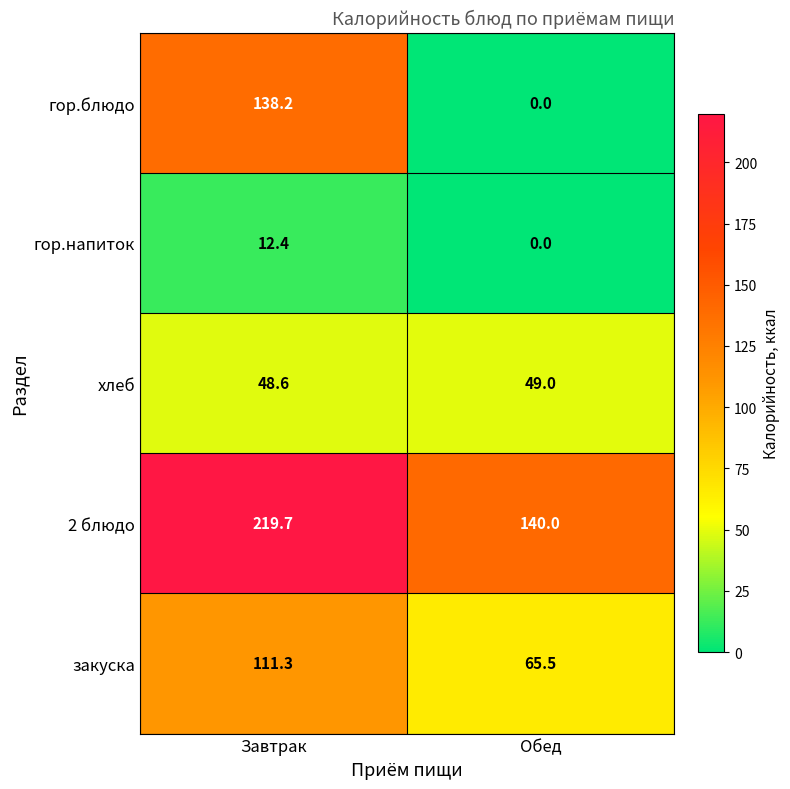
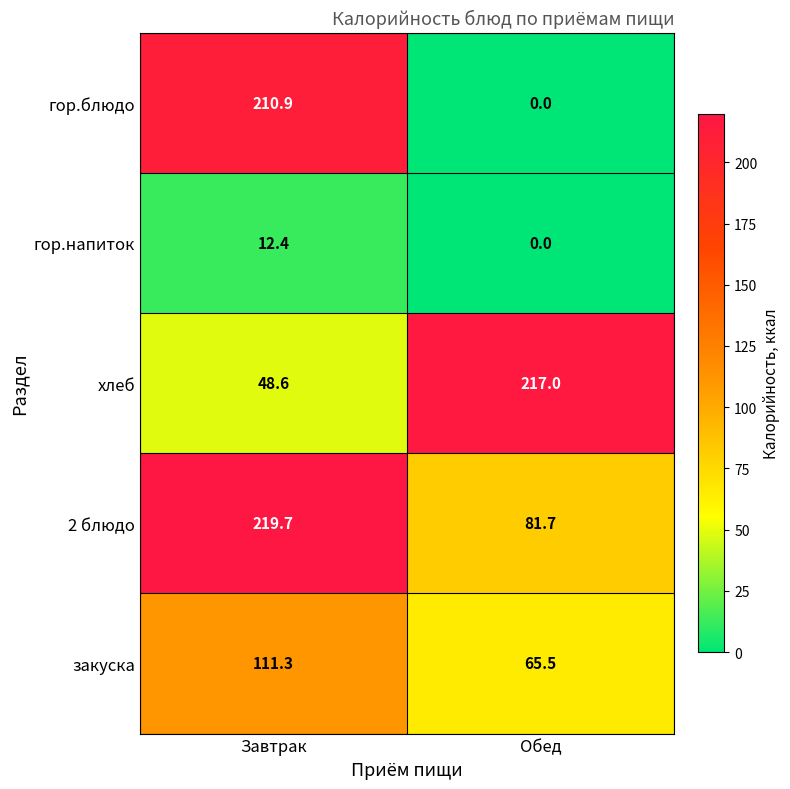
гор.блюдо, Завтрак: 138.2 -> 210.9
хлеб, Обед: 49.0 -> 217.0
2 блюдо, Обед: 140.0 -> 81.7
